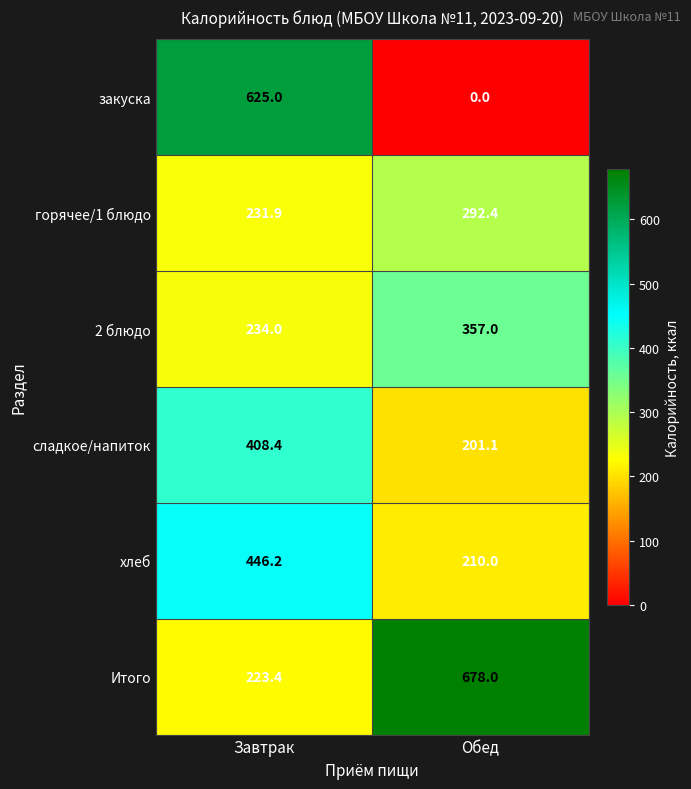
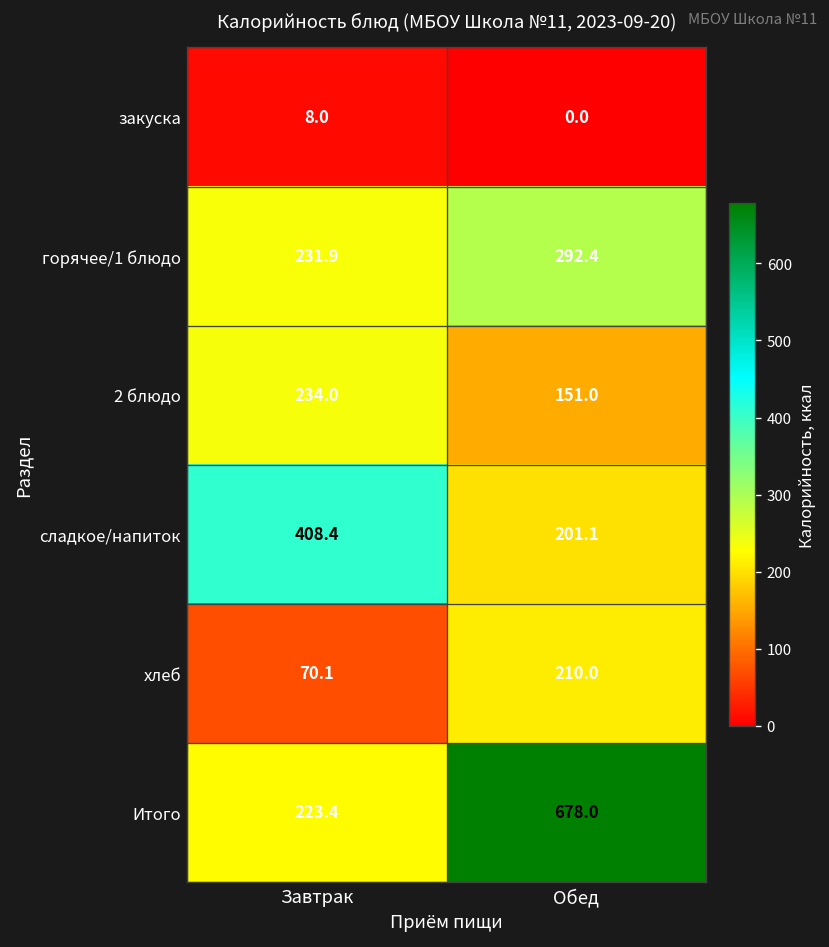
закуска, Завтрак: 625.0 -> 8.0
2 блюдо, Обед: 357.0 -> 151.0
хлеб, Завтрак: 446.2 -> 70.1
